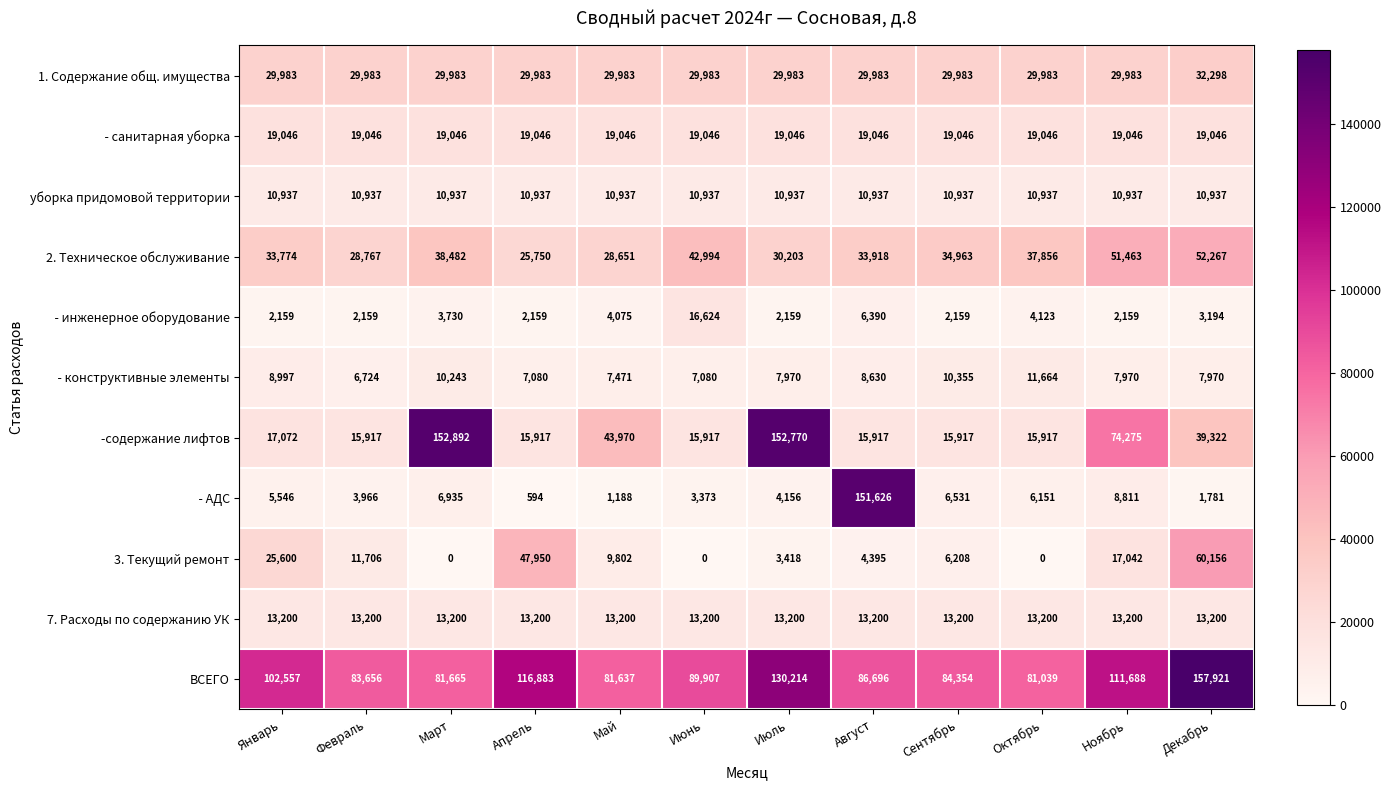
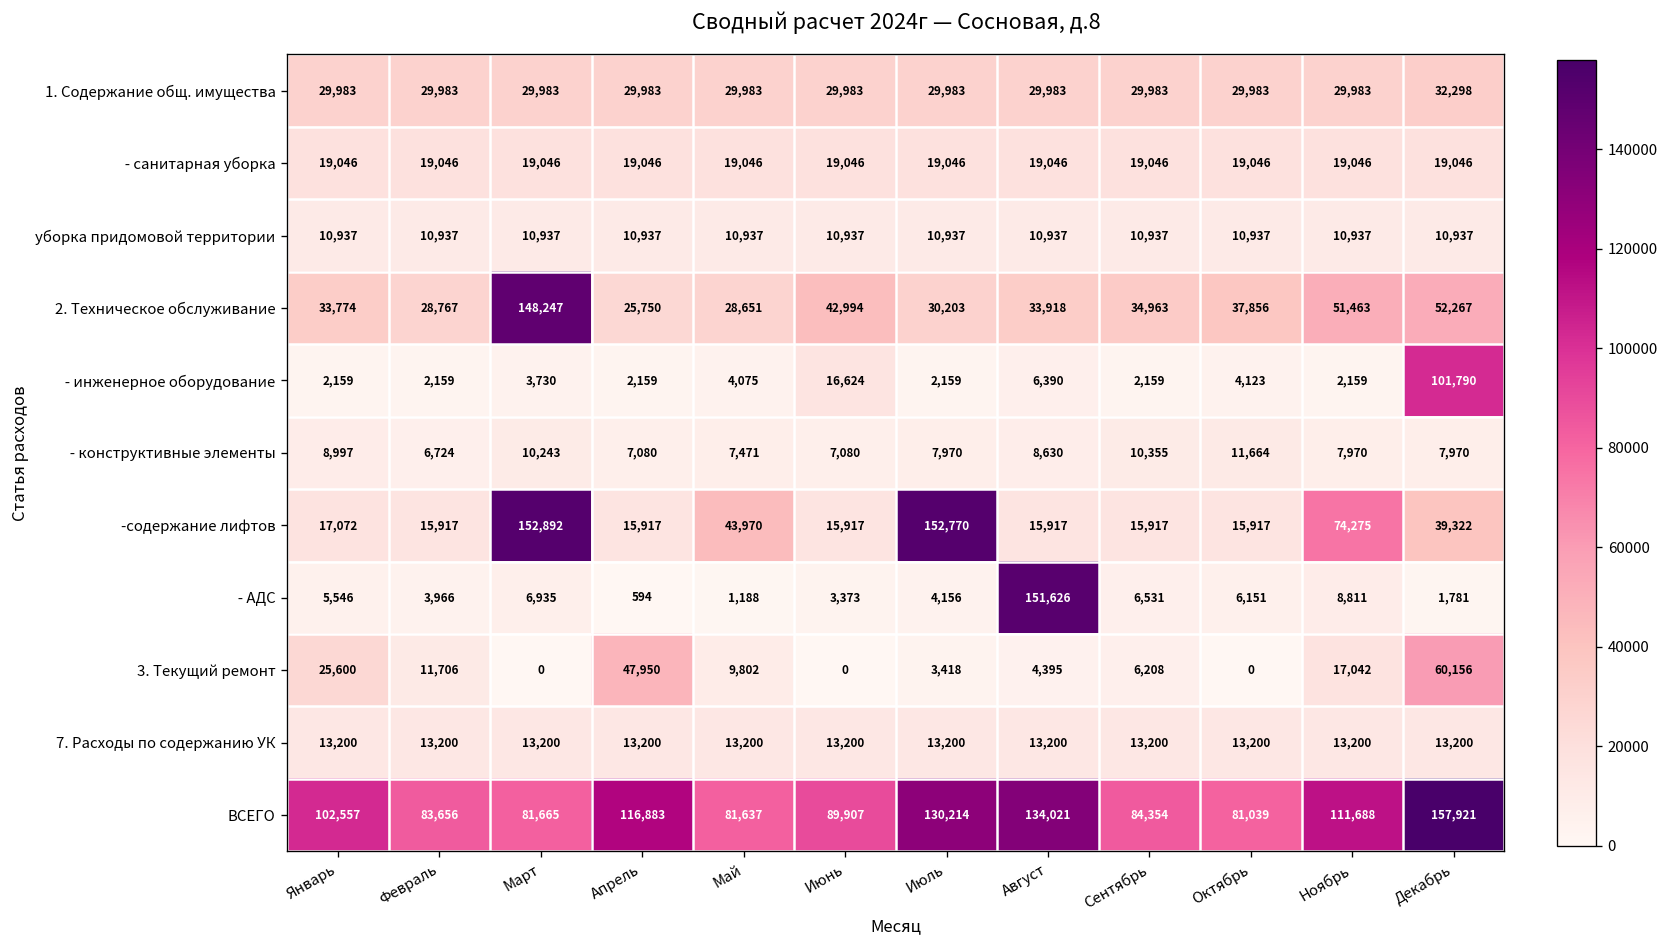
2. Техническое обслуживание, Март: 38,482 -> 148,247
- инженерное оборудование, Декабрь: 3,194 -> 101,790
ВСЕГО, Август: 86,696 -> 134,021
